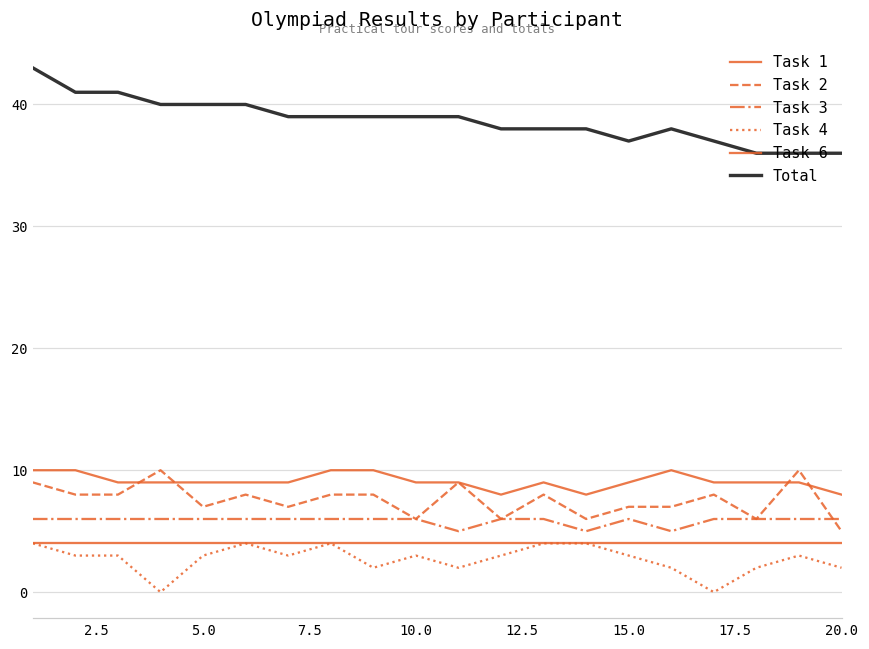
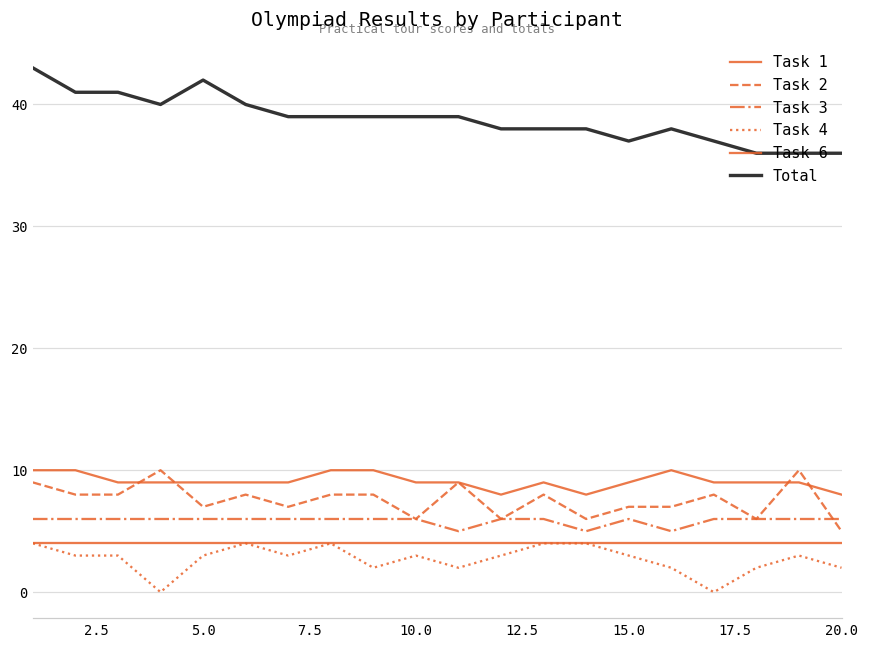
Total, 5.0: 40 -> 42
